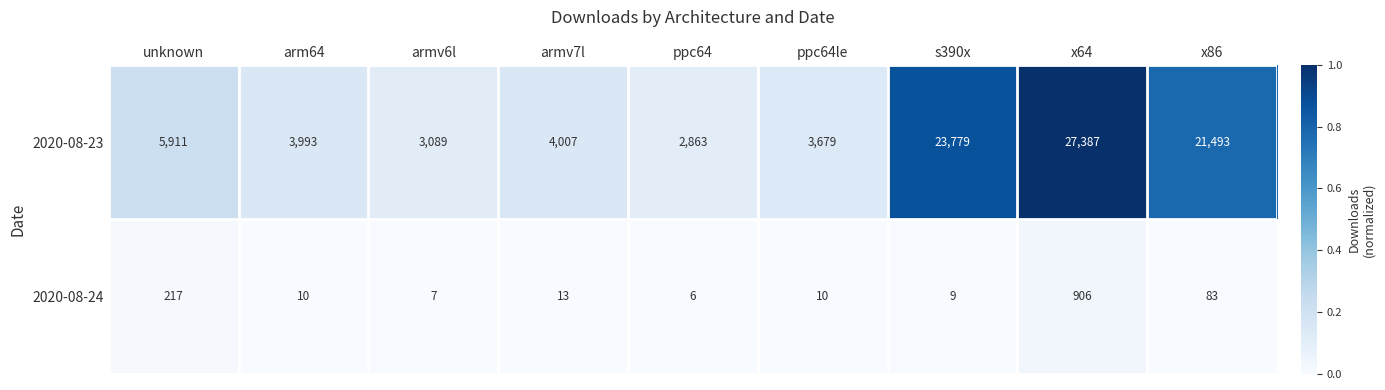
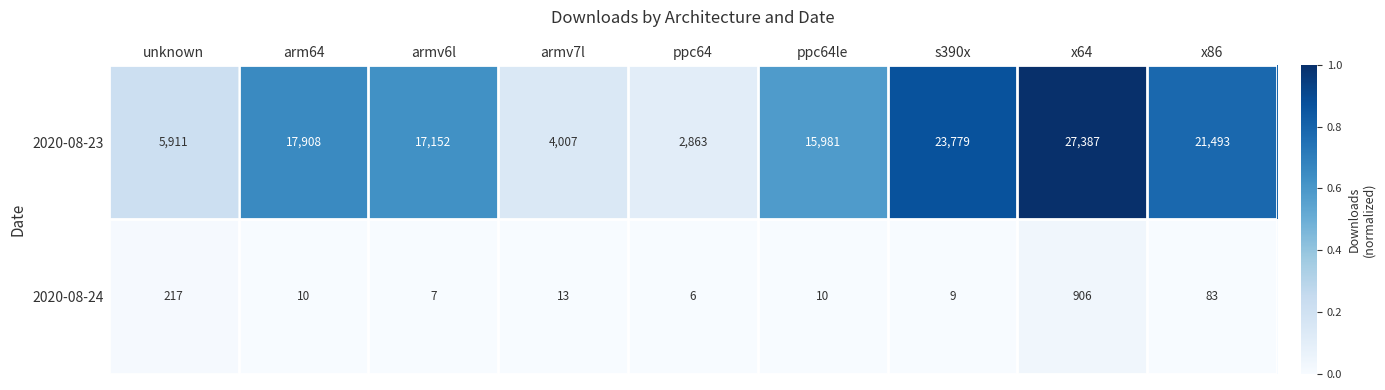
2020-08-23, arm64: 3,993 -> 17,908
2020-08-23, armv6l: 3,089 -> 17,152
2020-08-23, ppc64le: 3,679 -> 15,981
